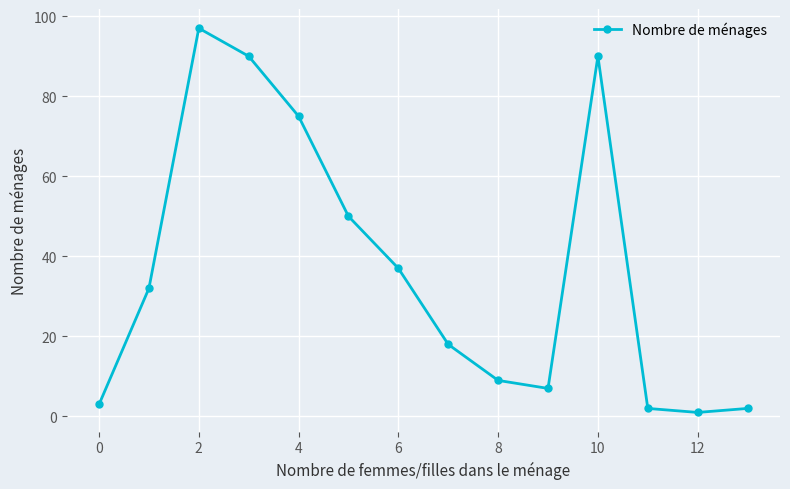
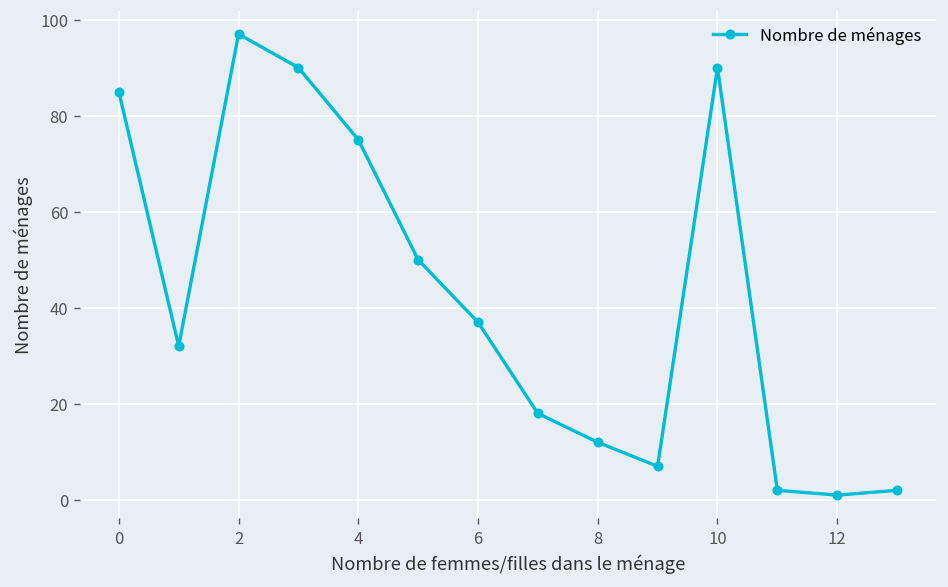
0: 3 -> 85
8: 9 -> 12
